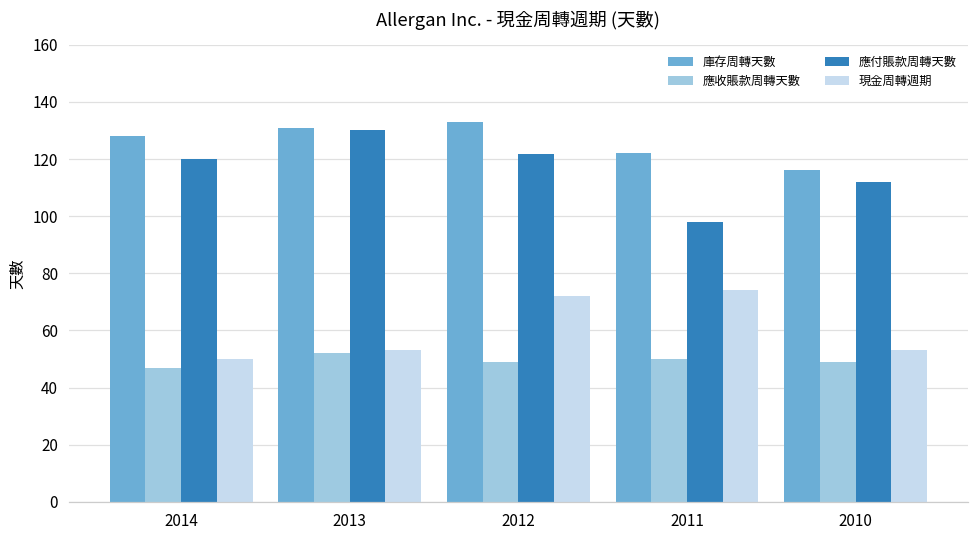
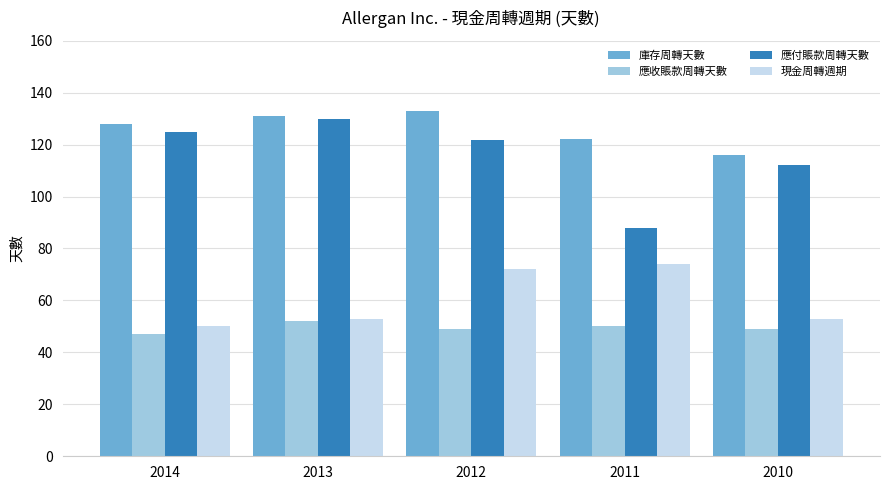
應付賬款周轉天數, 2014: 120 -> 125
應付賬款周轉天數, 2011: 98 -> 88
